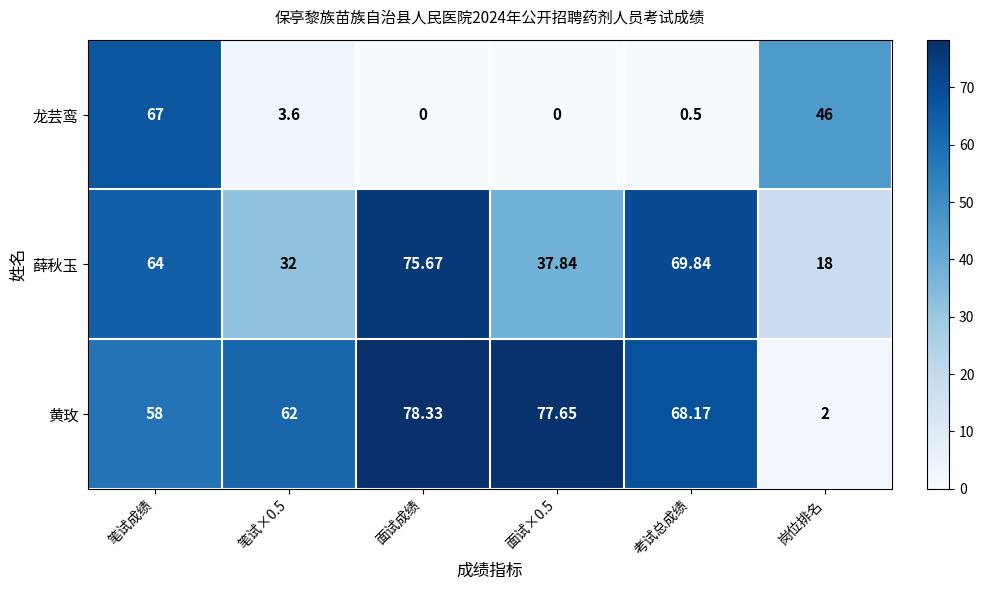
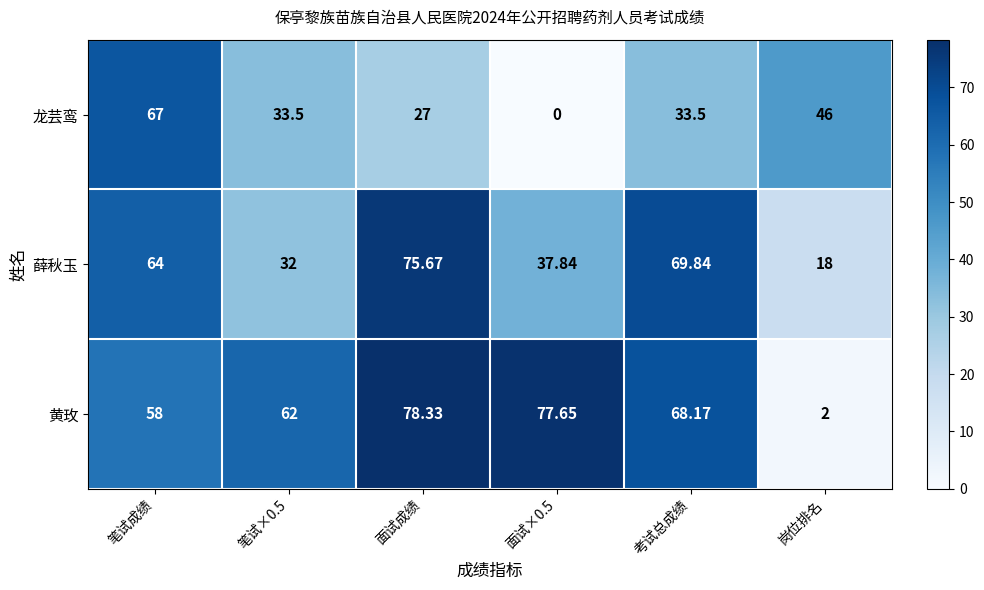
龙芸鸾, 笔试×0.5: 3.6 -> 33.5
龙芸鸾, 面试成绩: 0 -> 27
龙芸鸾, 考试总成绩: 0.5 -> 33.5
